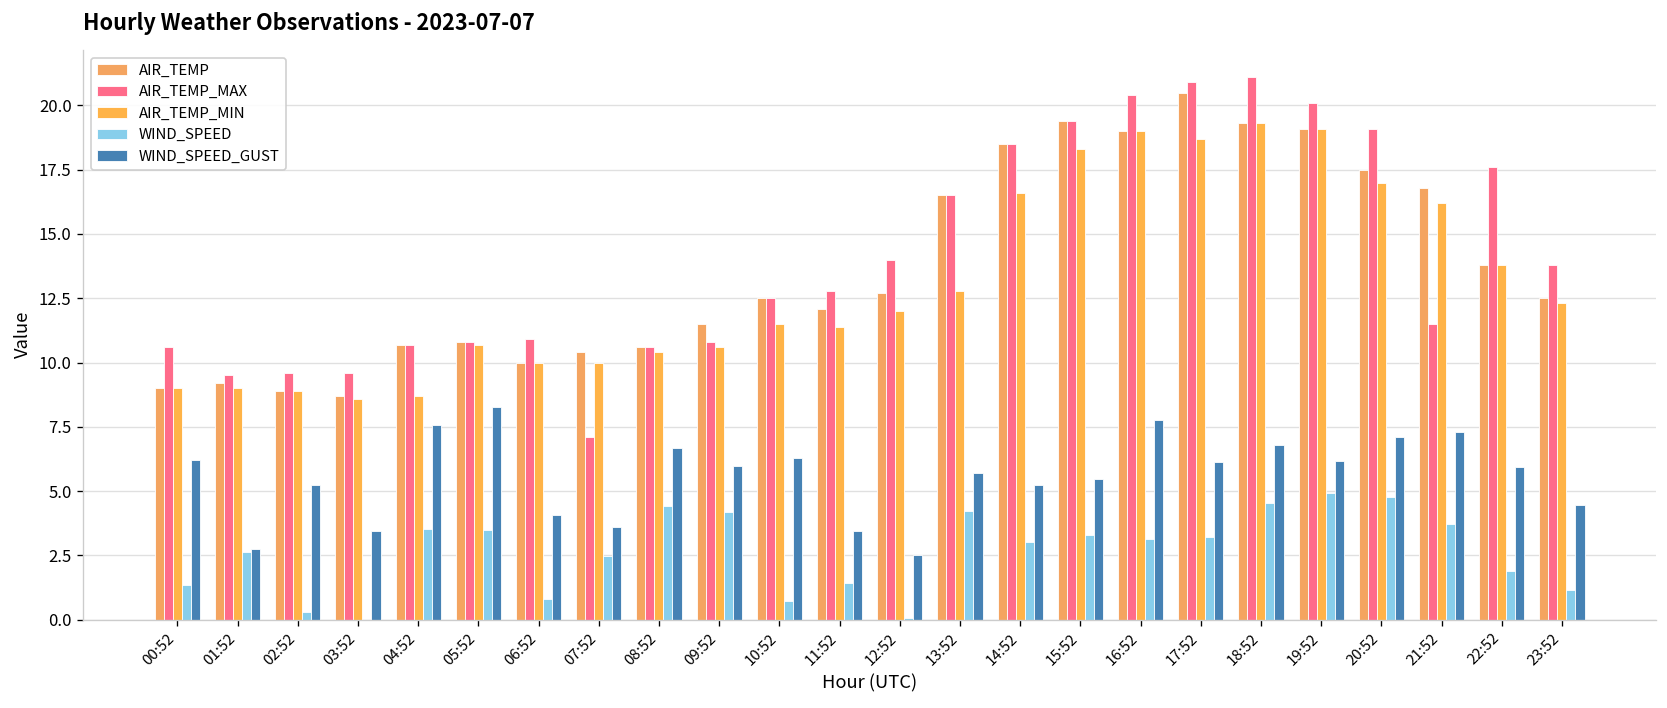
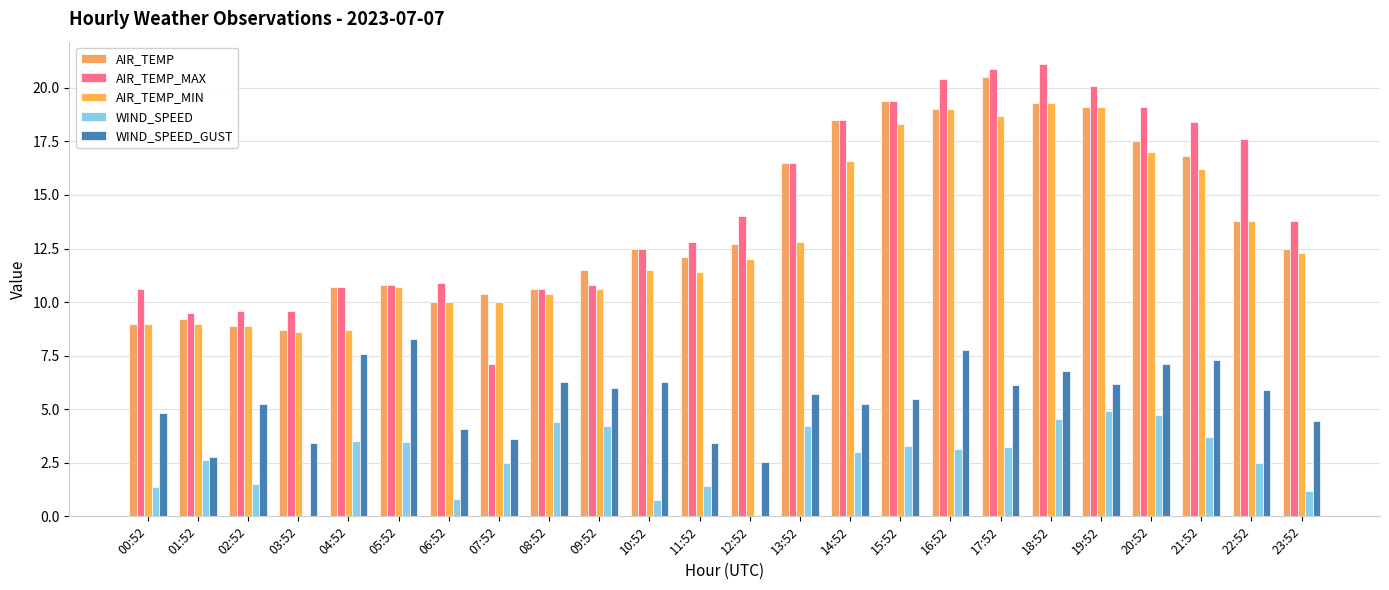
WIND_SPEED_GUST, 00:52: 6.2 -> 4.8
WIND_SPEED, 02:52: 0.3 -> 1.5
WIND_SPEED_GUST, 08:52: 6.7 -> 6.3
AIR_TEMP_MAX, 21:52: 11.5 -> 18.4
WIND_SPEED, 22:52: 1.9 -> 2.5
